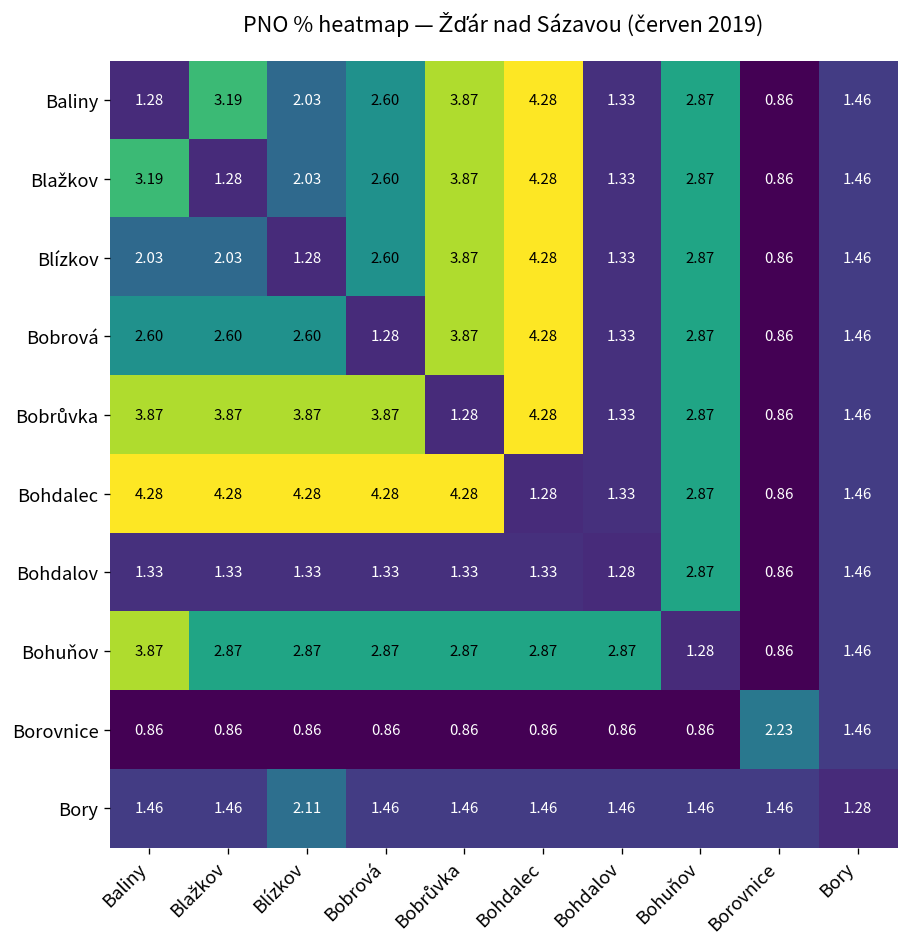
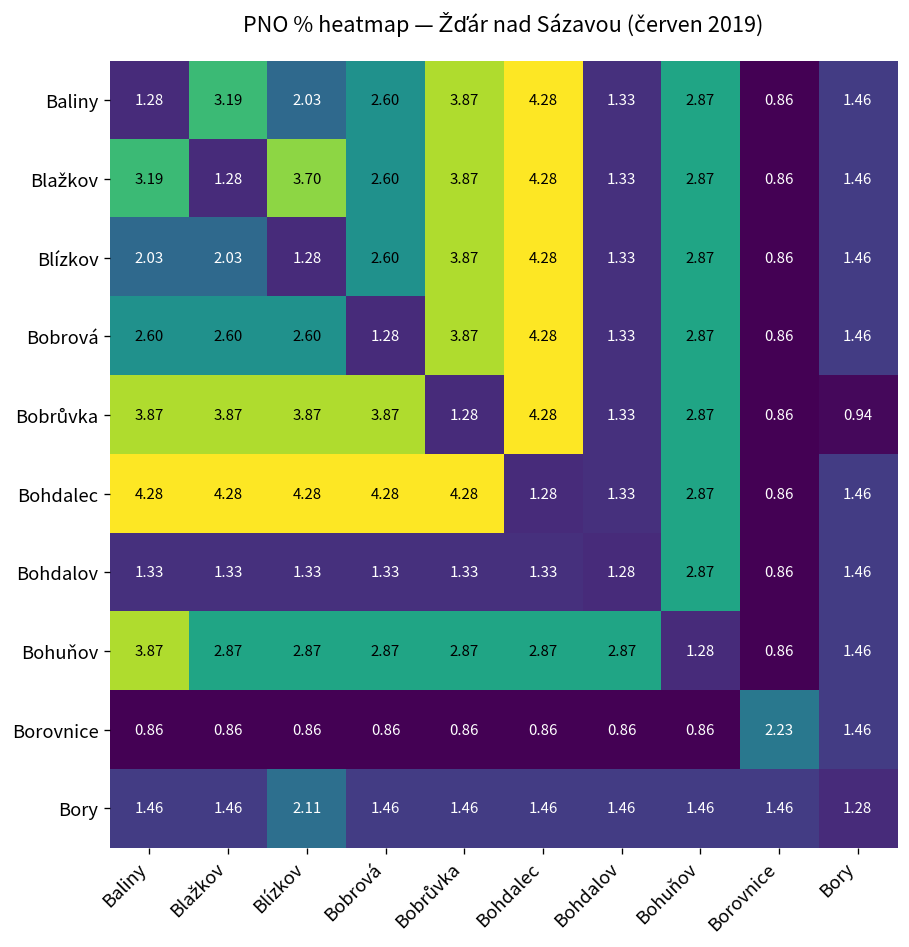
Blažkov, Blízkov: 2.03 -> 3.70
Bobrůvka, Bory: 1.46 -> 0.94
